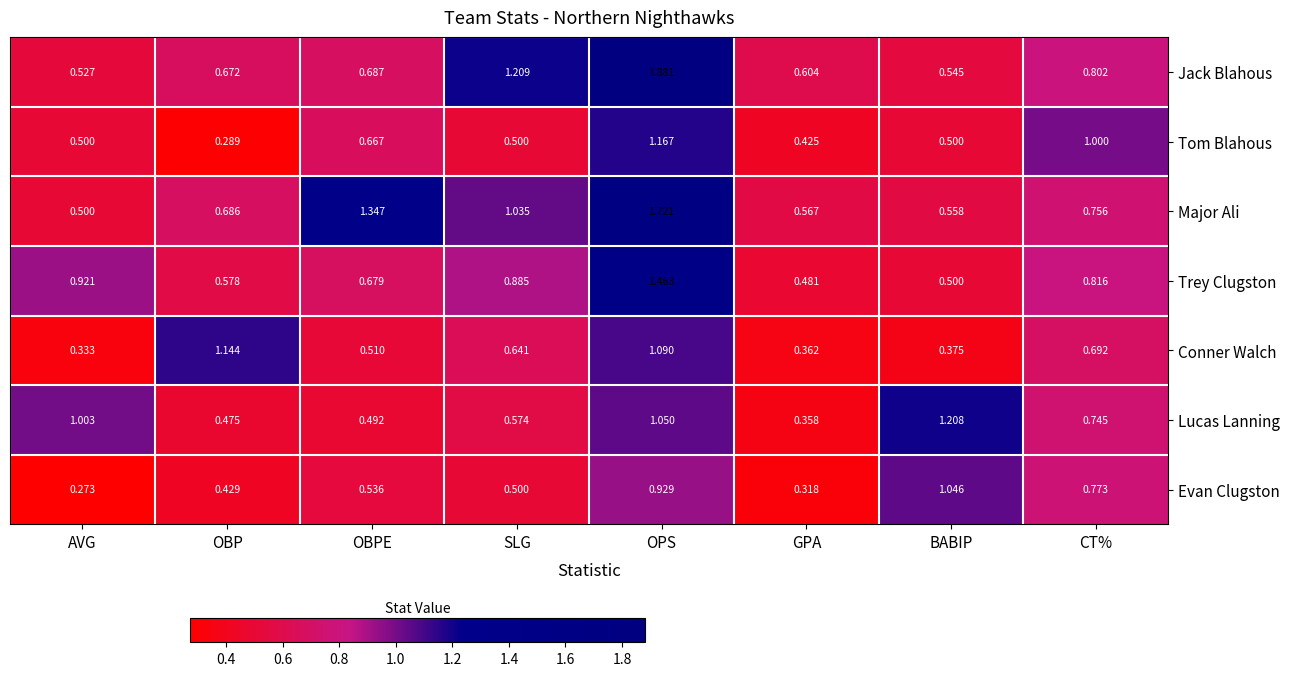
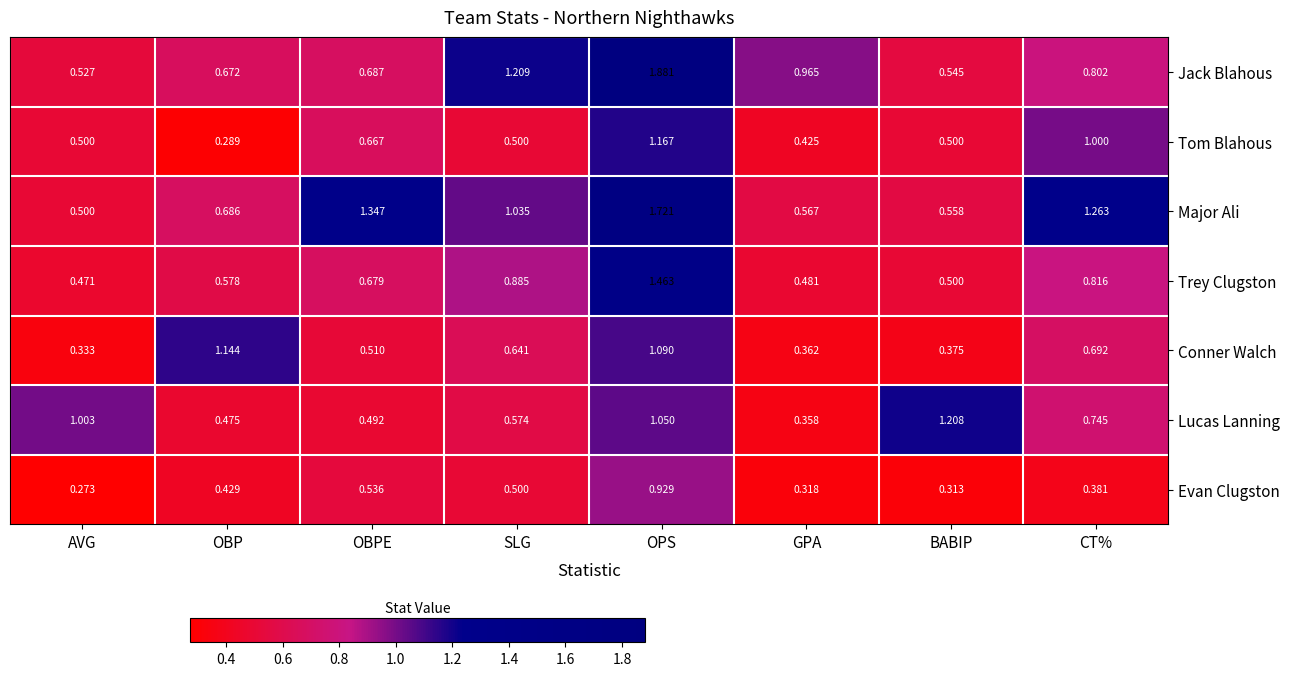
Jack Blahous, GPA: 0.604 -> 0.965
Major Ali, CT%: 0.756 -> 1.263
Trey Clugston, AVG: 0.921 -> 0.471
Evan Clugston, BABIP: 1.046 -> 0.313
Evan Clugston, CT%: 0.773 -> 0.381
